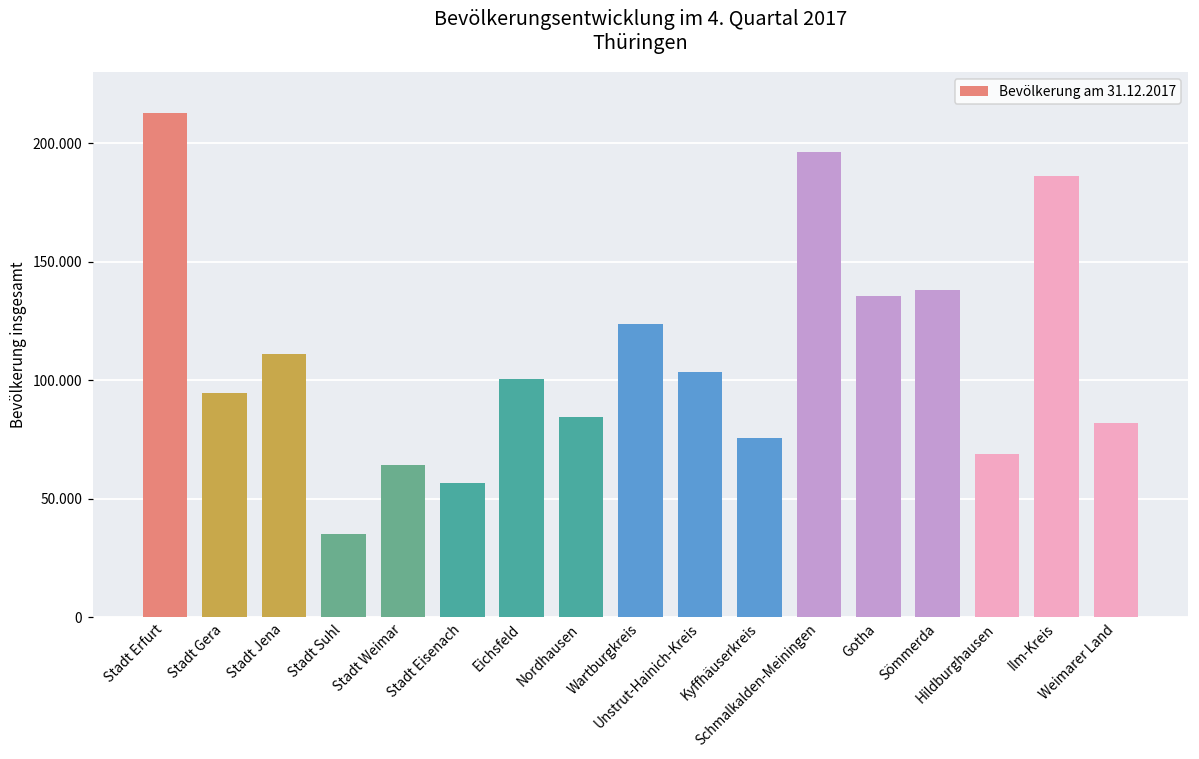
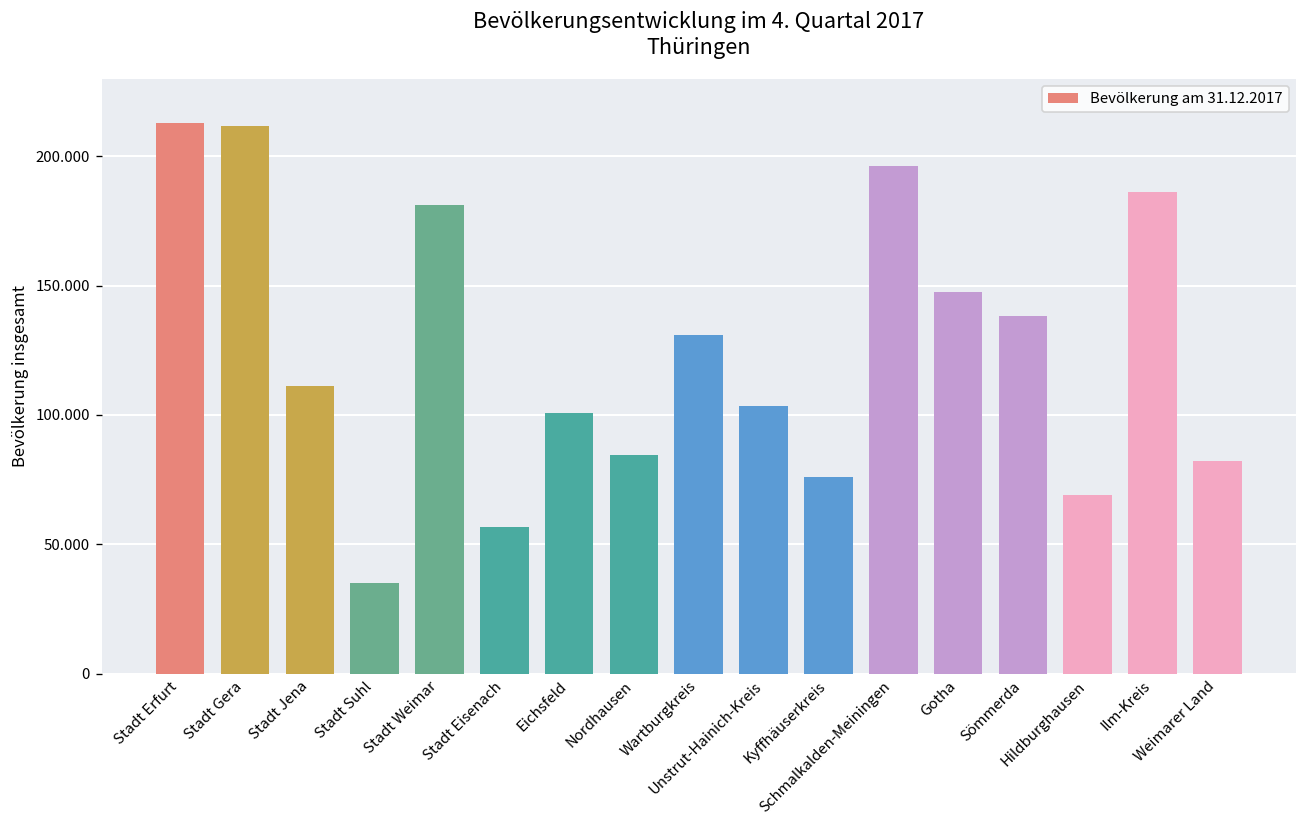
Stadt Gera: 95 -> 212
Stadt Weimar: 64 -> 181
Wartburgkreis: 124 -> 131
Gotha: 136 -> 148
